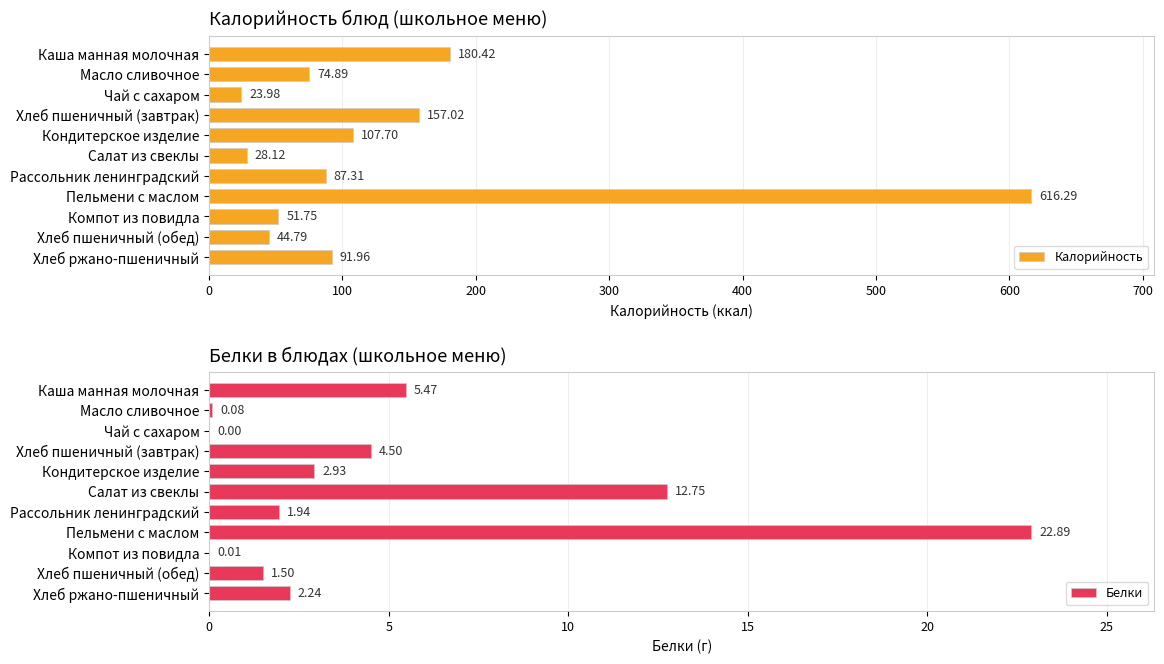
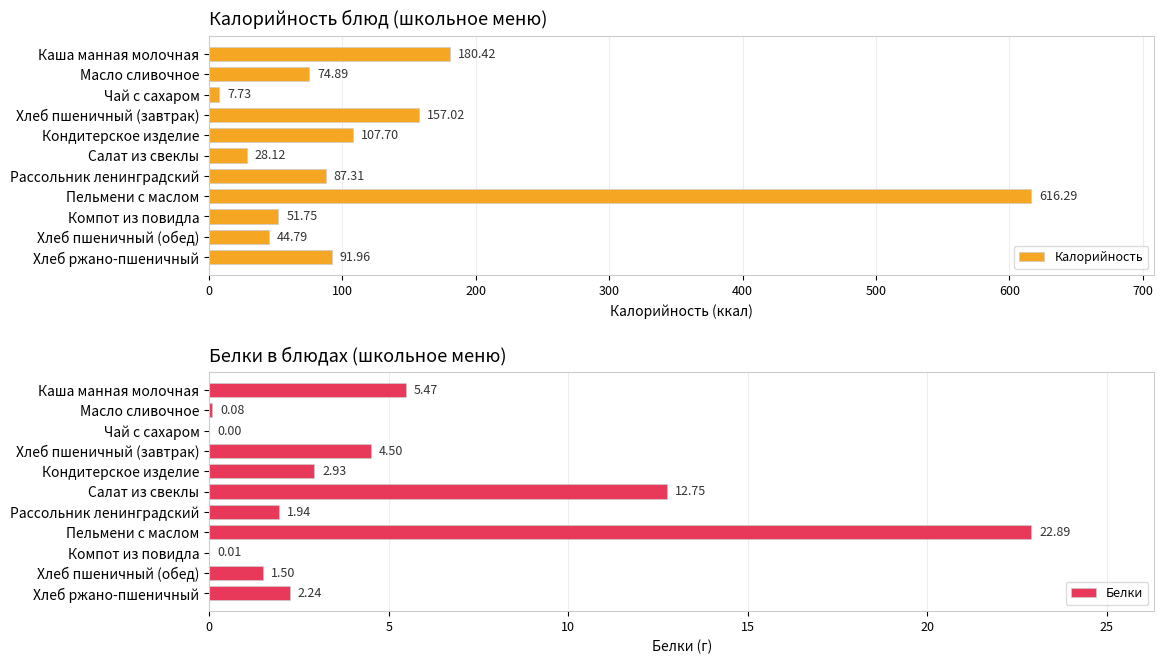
Калорийность блюд (школьное меню), Чай с сахаром: 23.98 -> 7.73
